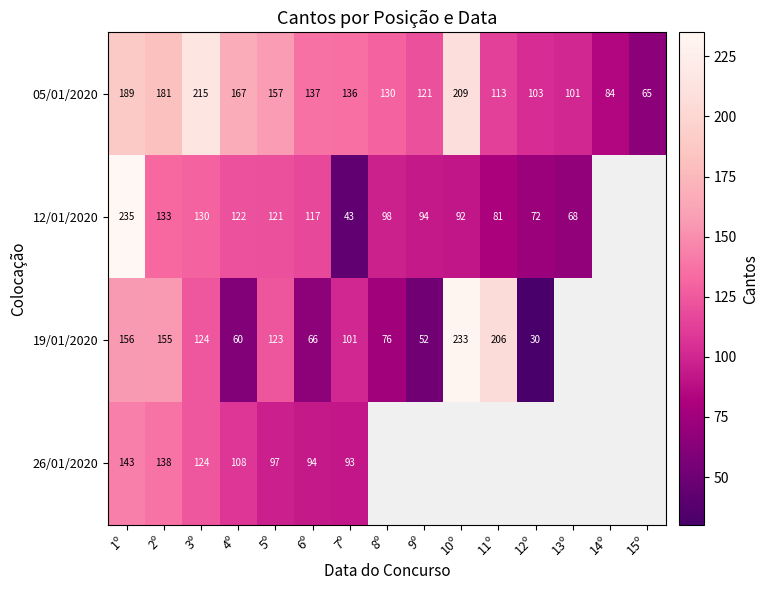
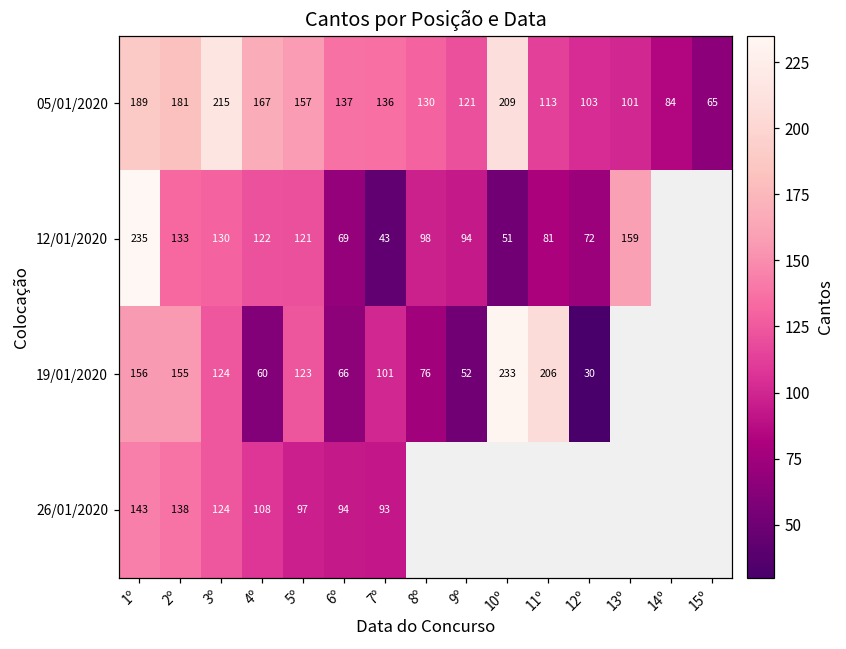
12/01/2020, 6º: 117 -> 69
12/01/2020, 10º: 92 -> 51
12/01/2020, 13º: 68 -> 159
